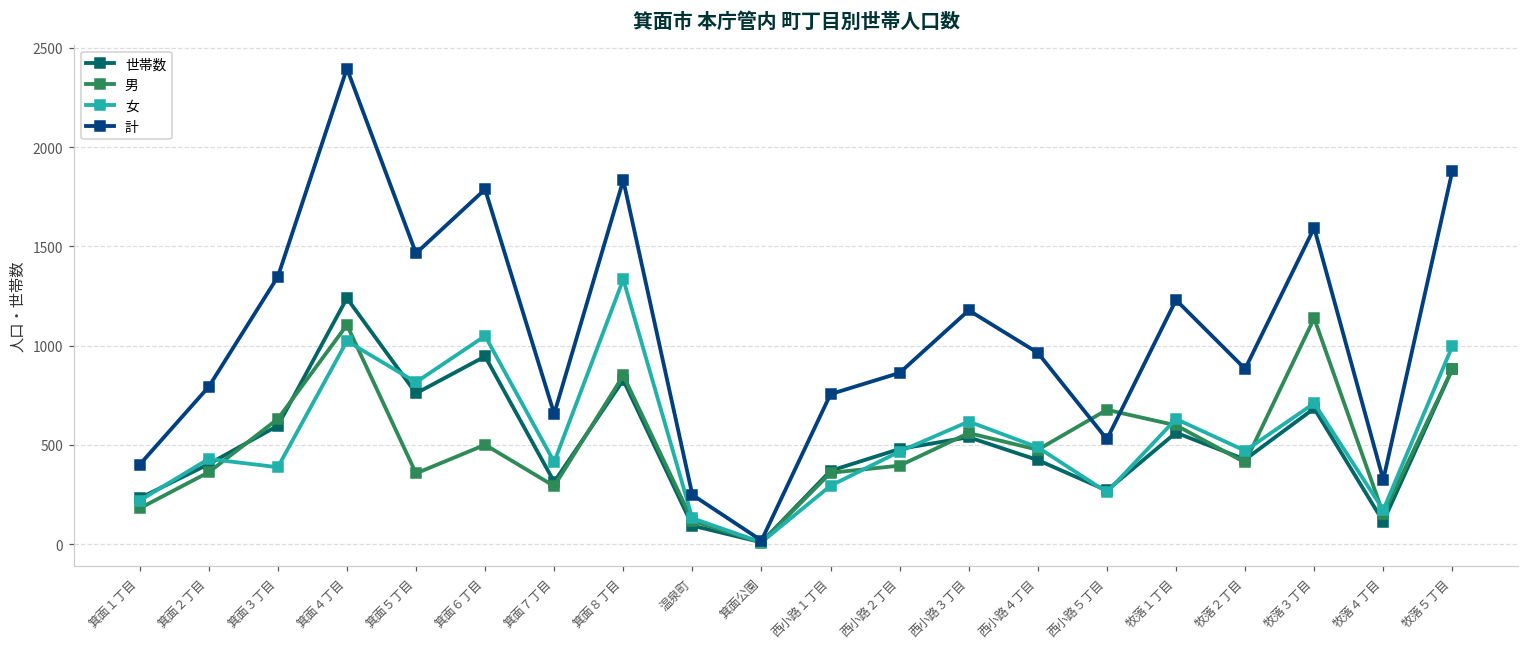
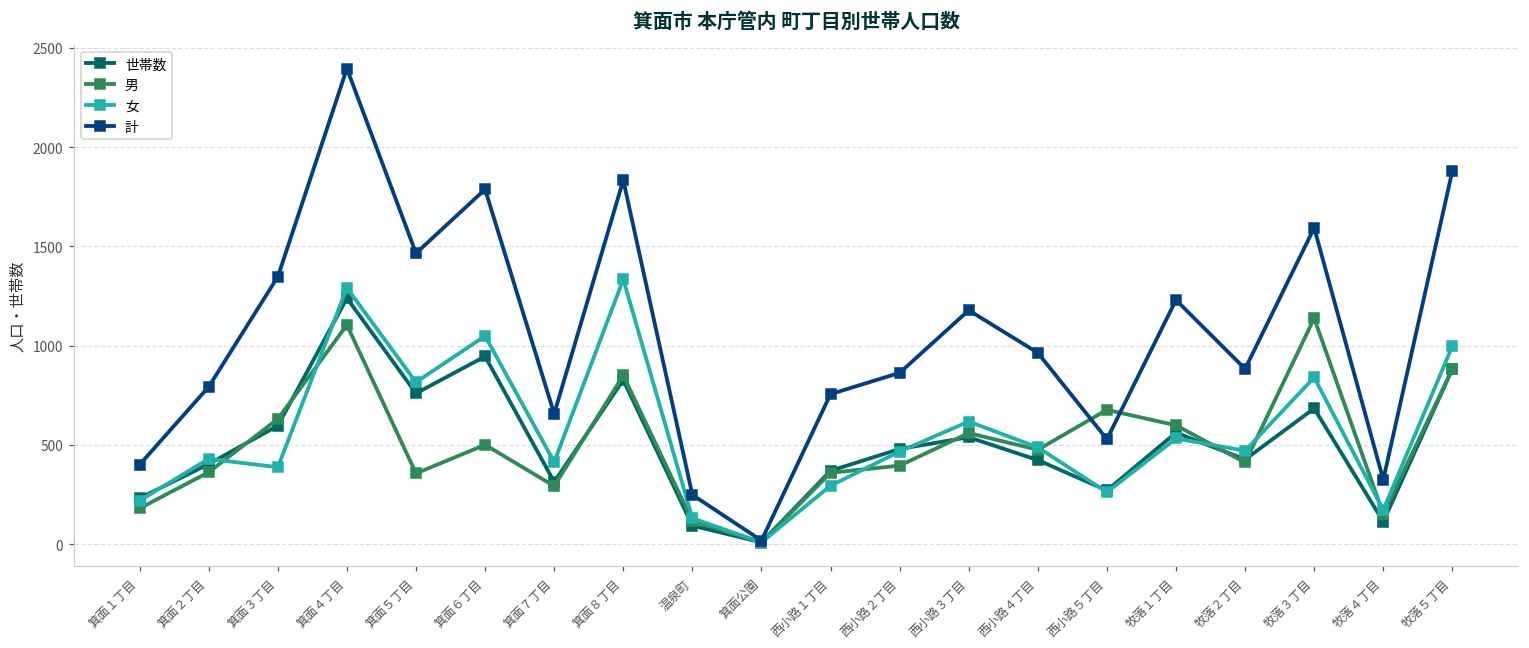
女, 箕面４丁目: 1020 -> 1290
女, 牧落１丁目: 630 -> 530
女, 牧落３丁目: 710 -> 840
